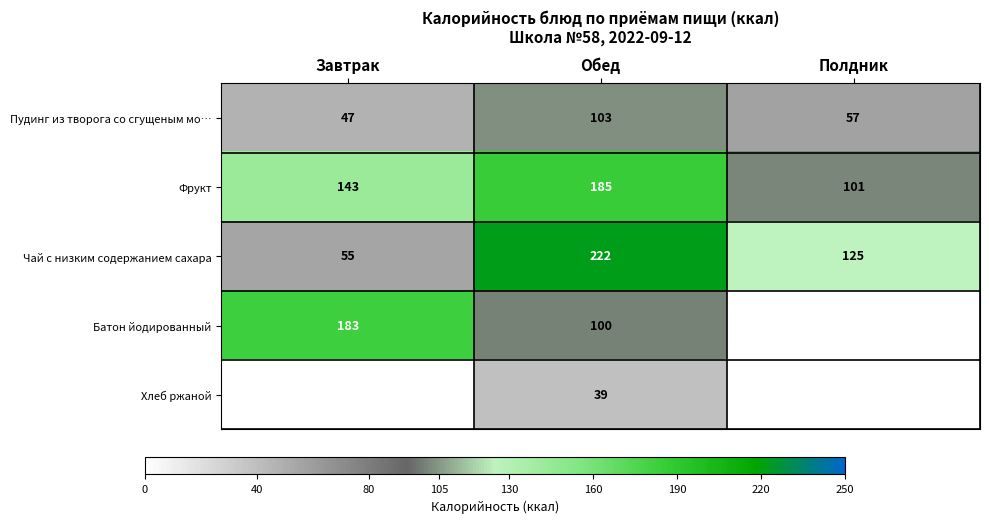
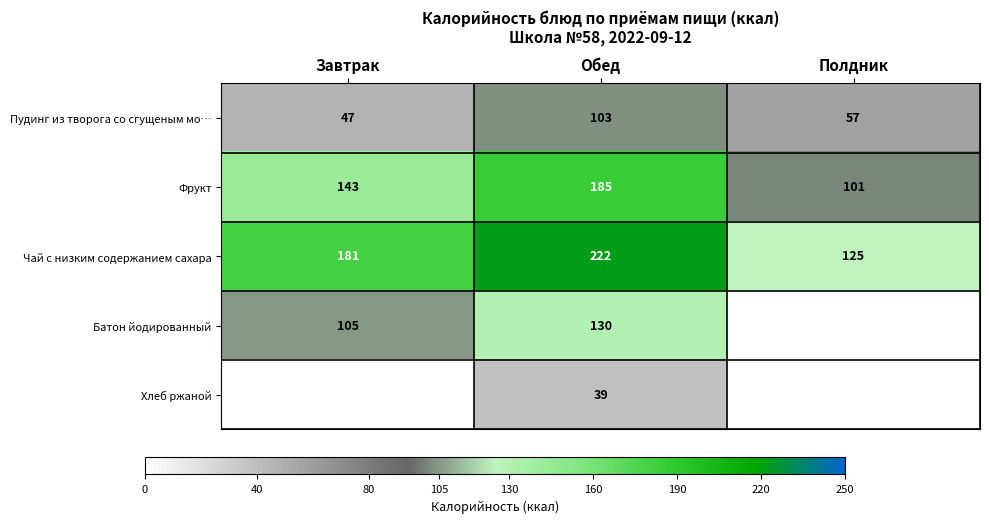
Чай с низким содержанием сахара, Завтрак: 55 -> 181
Батон йодированный, Завтрак: 183 -> 105
Батон йодированный, Обед: 100 -> 130
